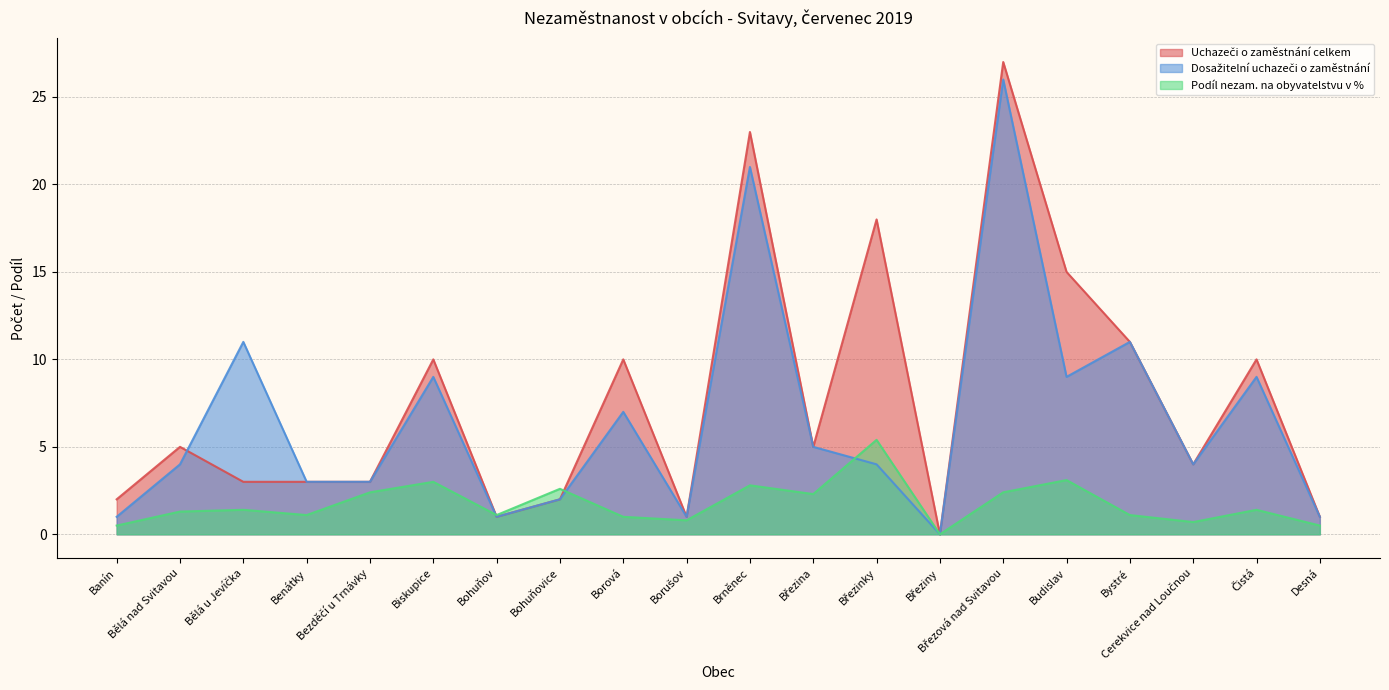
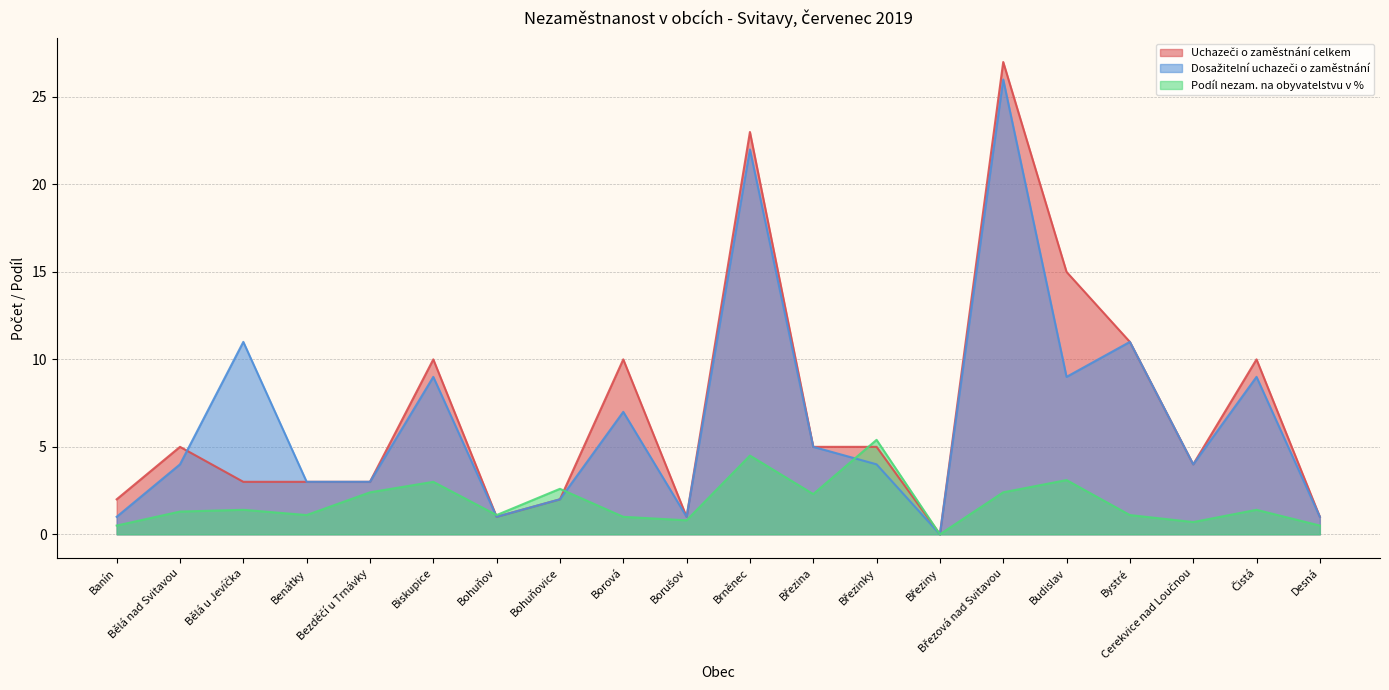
Dosažitelní uchazeči o zaměstnání, Brněnec: 21 -> 22
Podíl nezam. na obyvatelstvu v %, Brněnec: 2.8 -> 4.5
Uchazeči o zaměstnání celkem, Březinky: 18 -> 5
